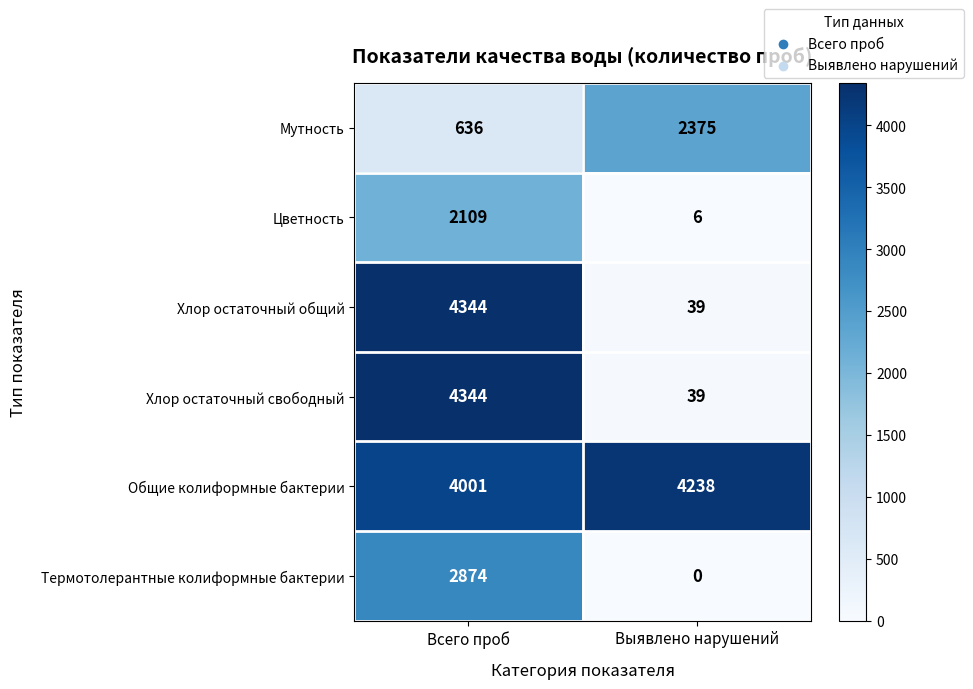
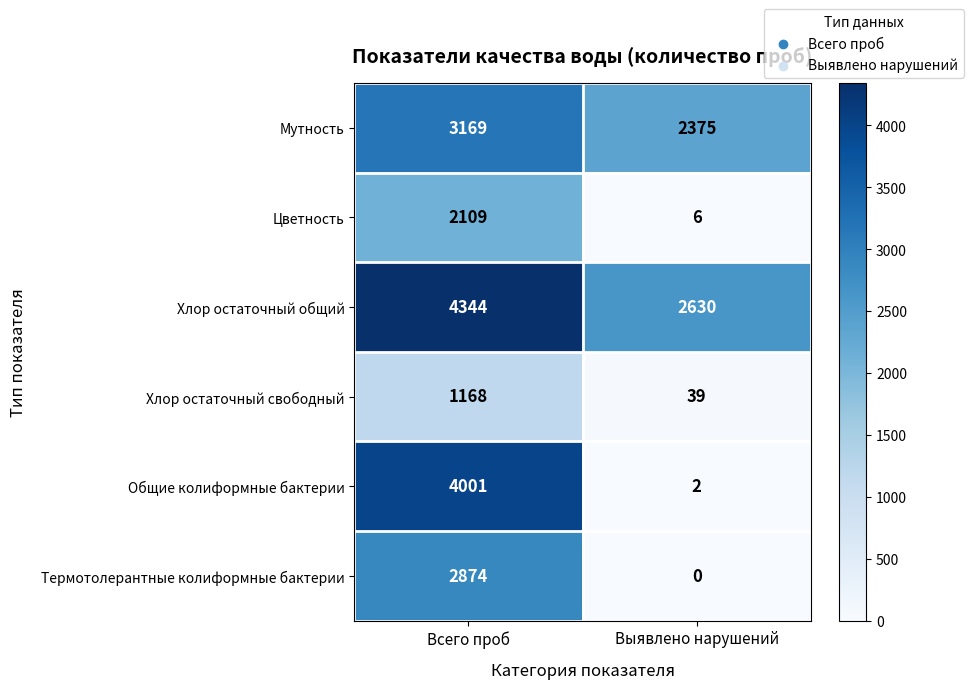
Мутность, Всего проб: 636 -> 3169
Хлор остаточный общий, Выявлено нарушений: 39 -> 2630
Хлор остаточный свободный, Всего проб: 4344 -> 1168
Общие колиформные бактерии, Выявлено нарушений: 4238 -> 2
